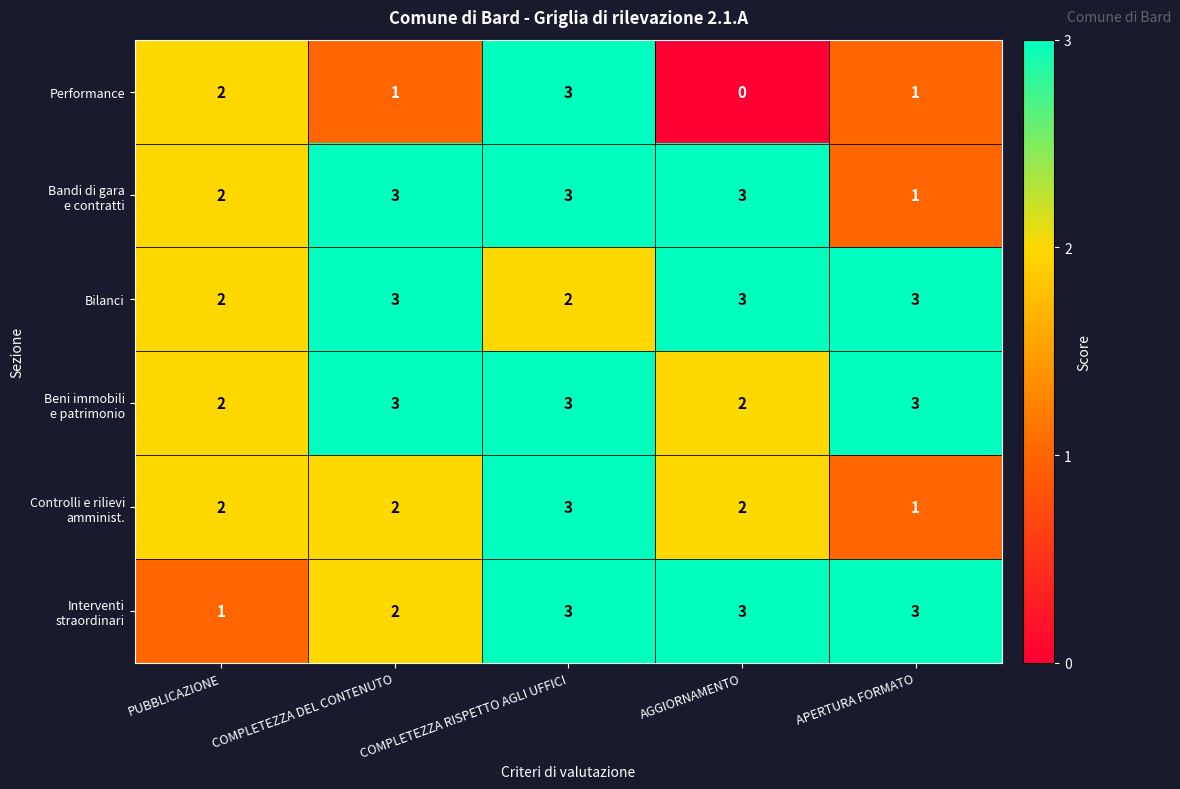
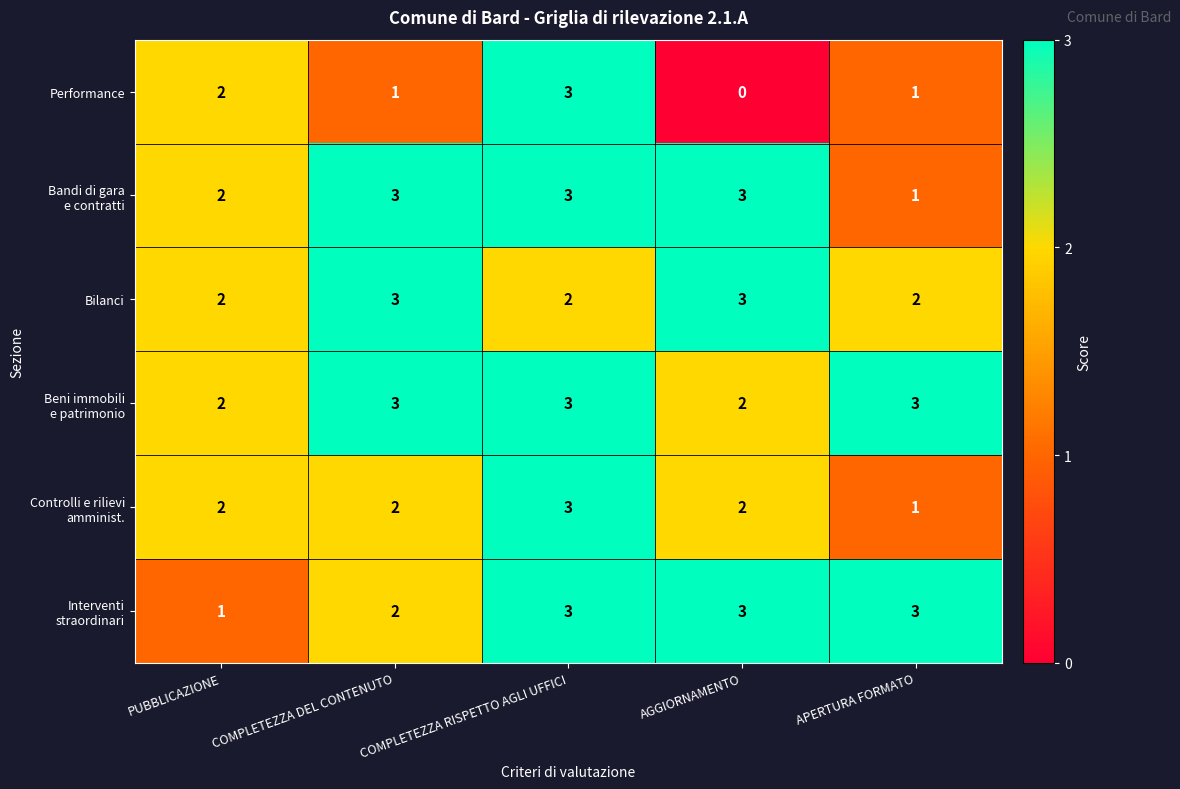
Bilanci, APERTURA FORMATO: 3 -> 2
